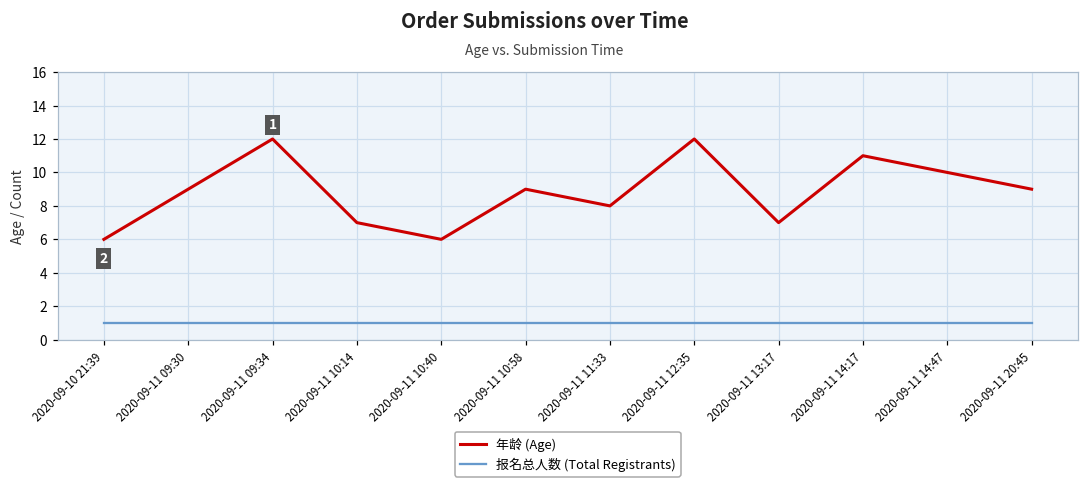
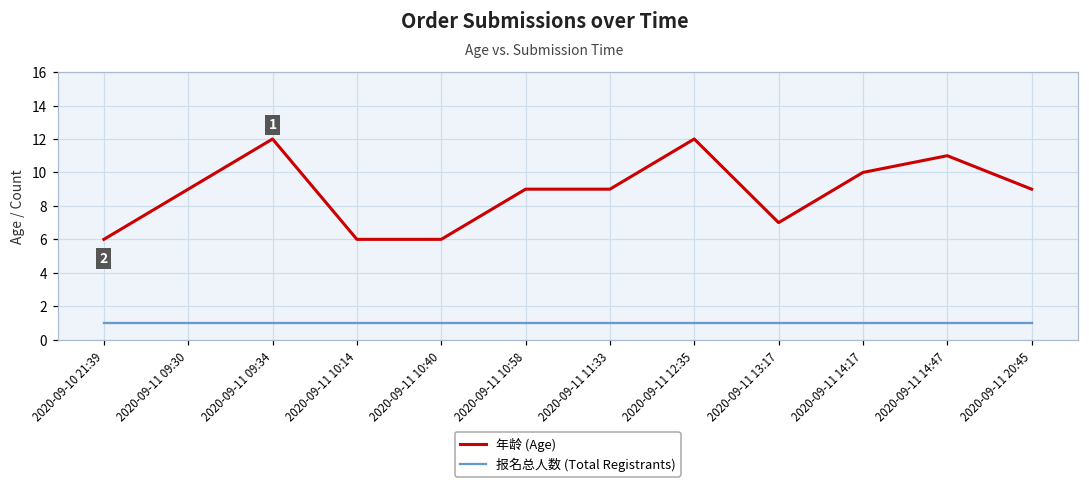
年龄 (Age), 2020-09-11 10:14: 7 -> 6
年龄 (Age), 2020-09-11 11:33: 8 -> 9
年龄 (Age), 2020-09-11 14:17: 11 -> 10
年龄 (Age), 2020-09-11 14:47: 10 -> 11
